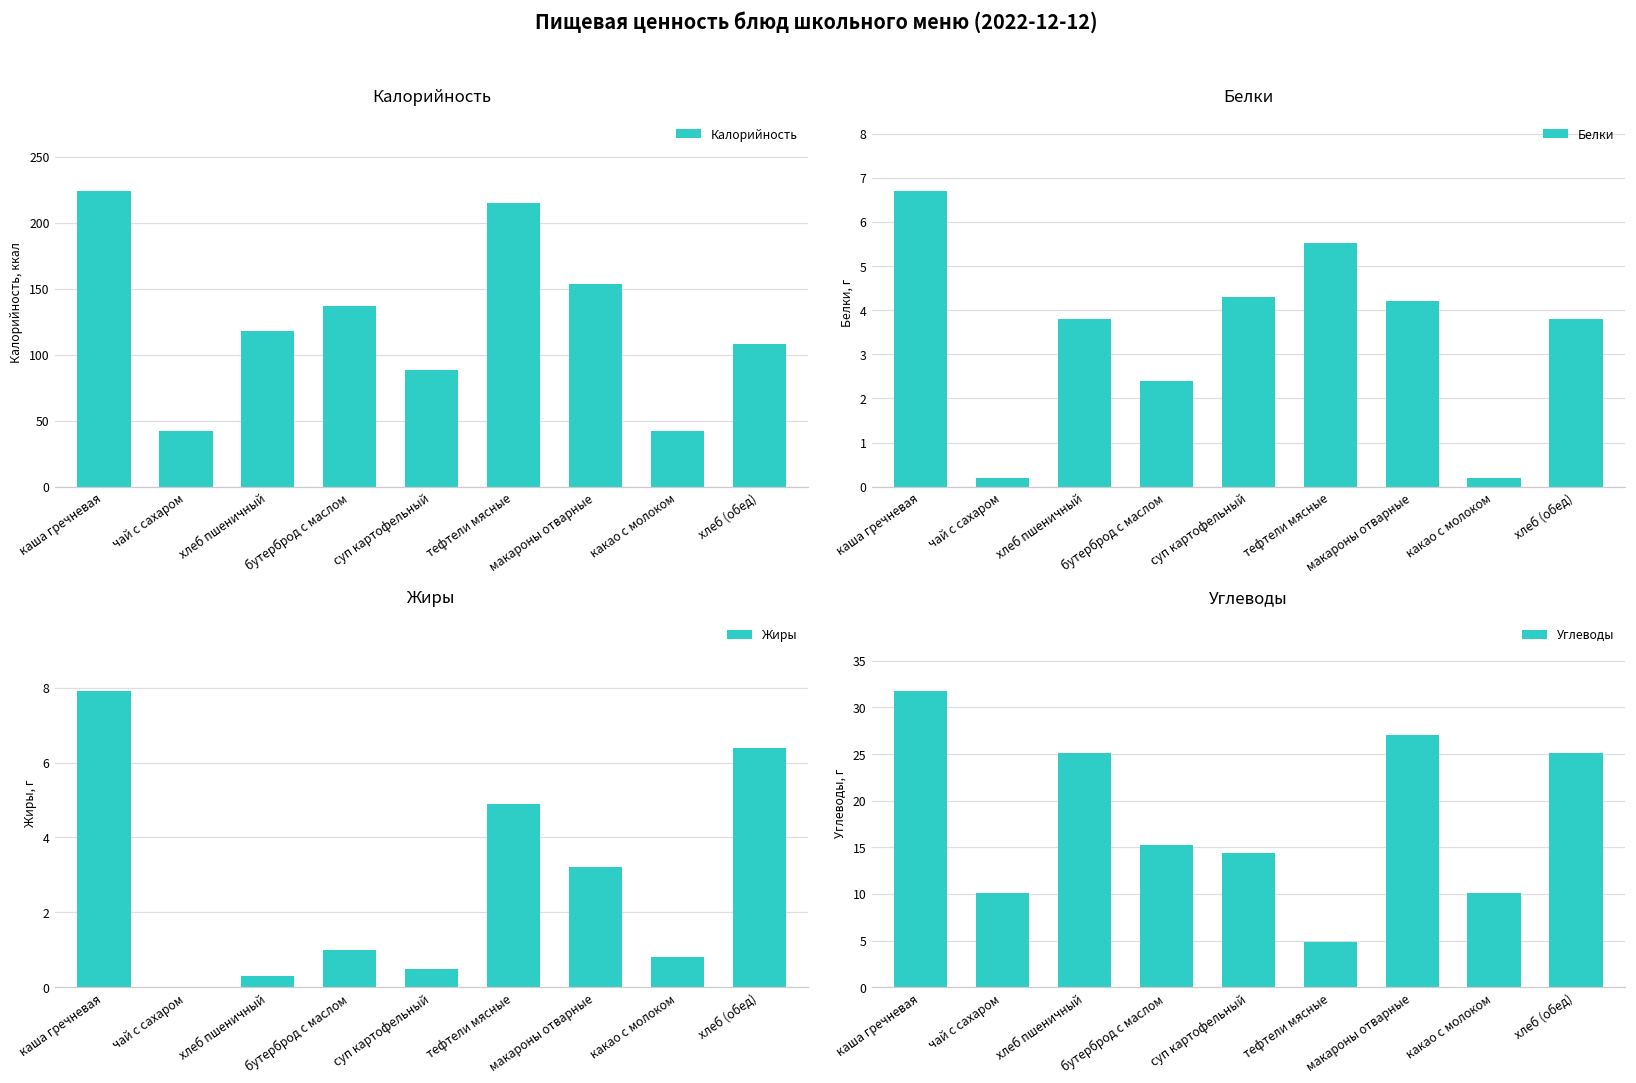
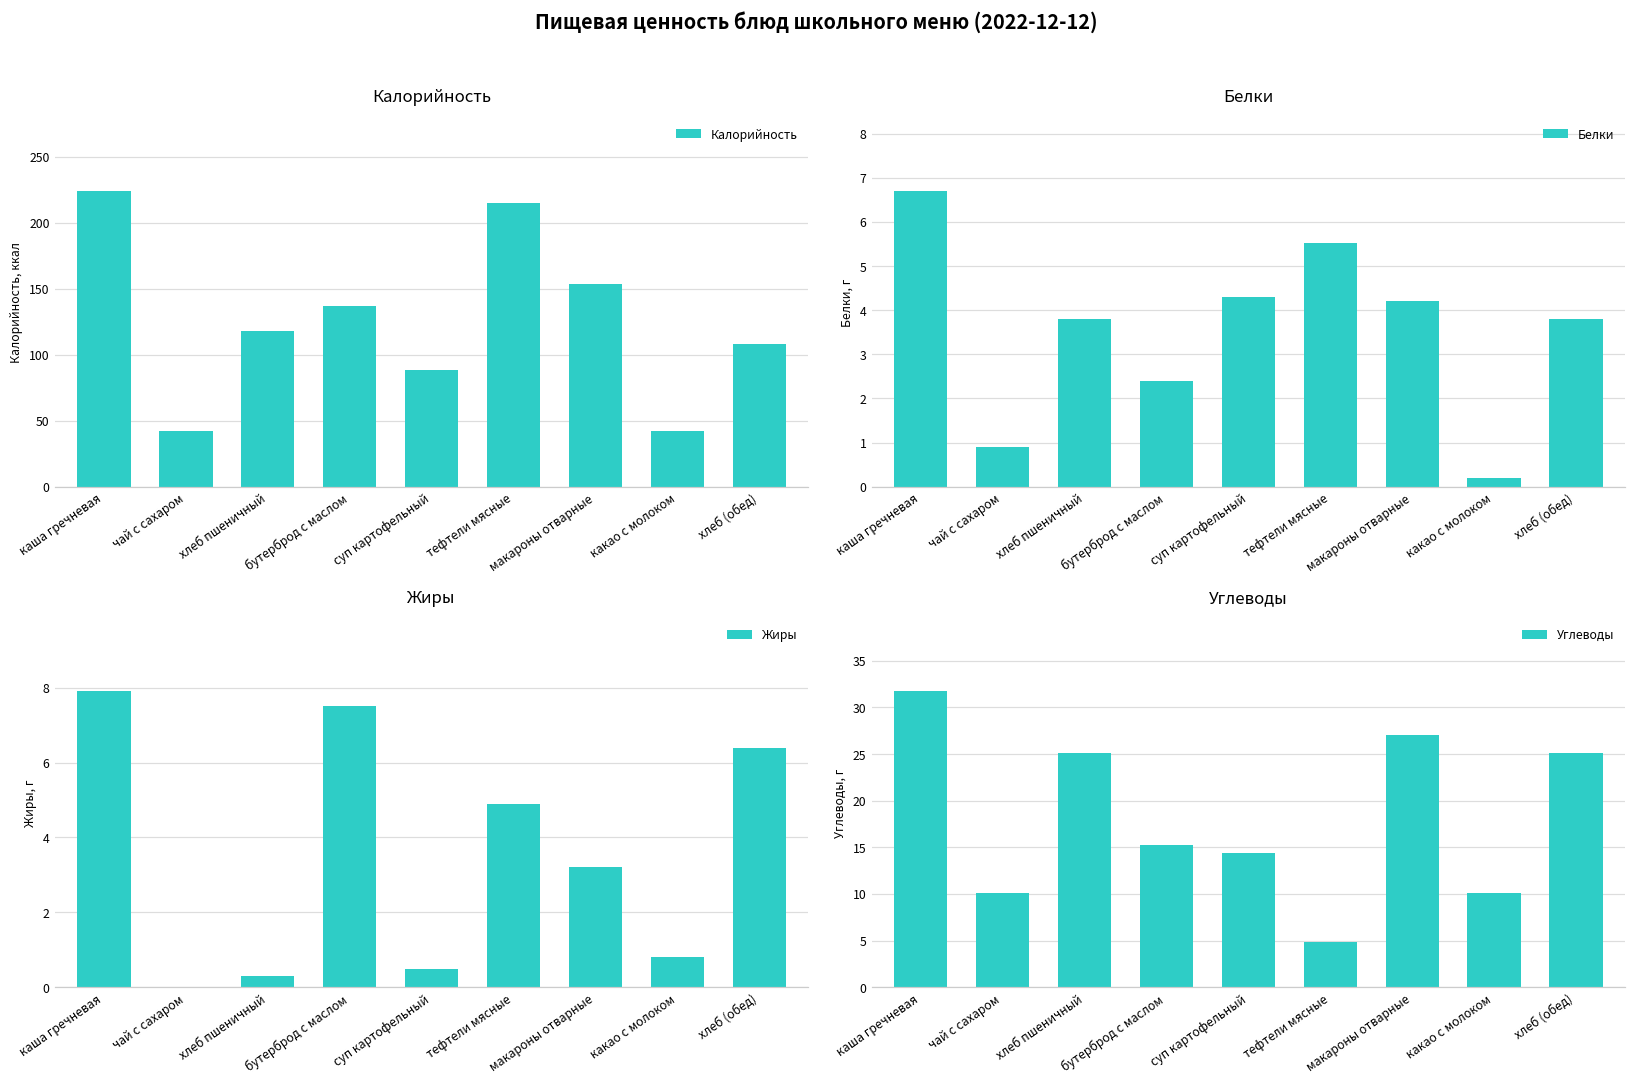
Белки, чай с сахаром: 0.2 -> 0.9
Жиры, бутерброд с маслом: 1.0 -> 7.5
